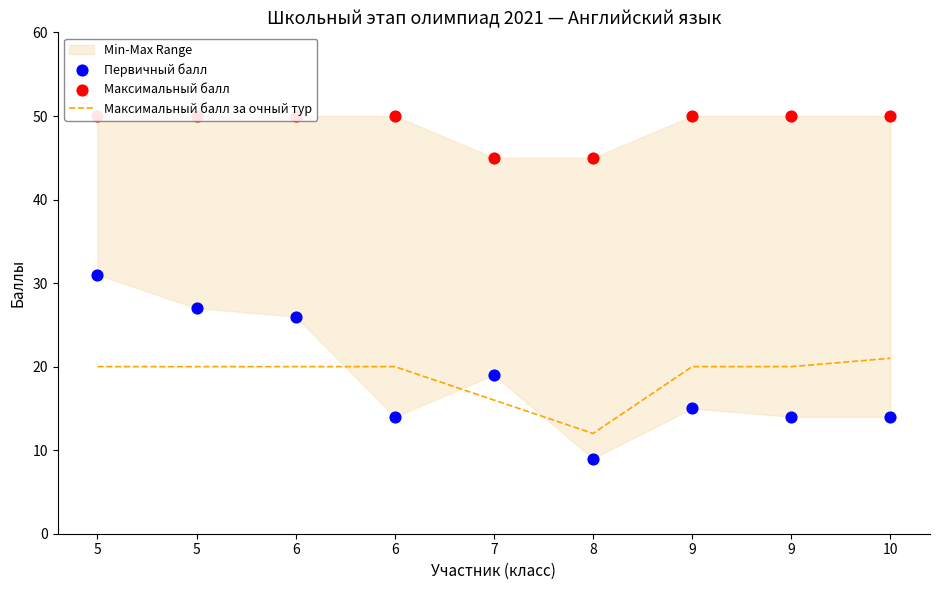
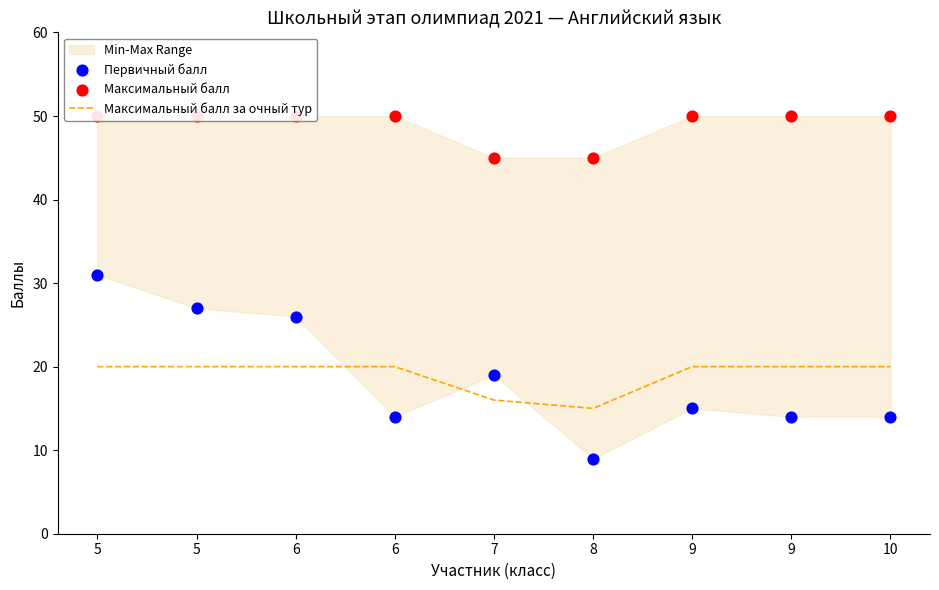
Максимальный балл за очный тур, 8: 12 -> 15
Максимальный балл за очный тур, 10: 21 -> 20
